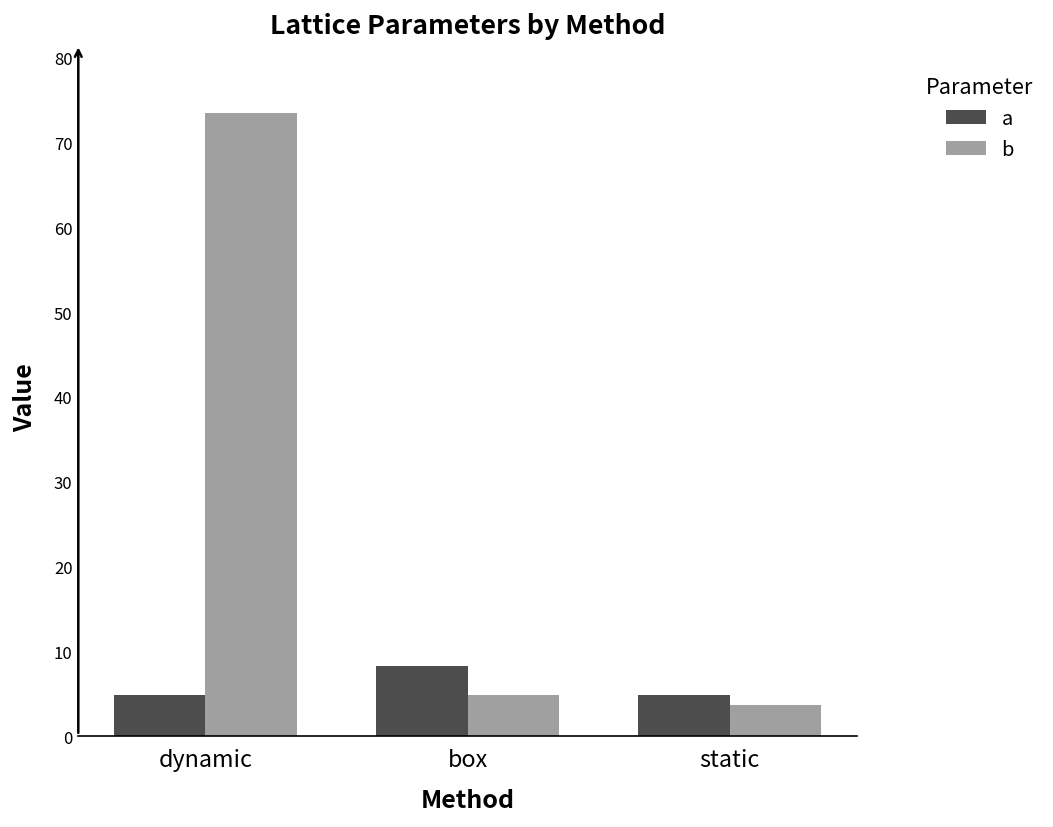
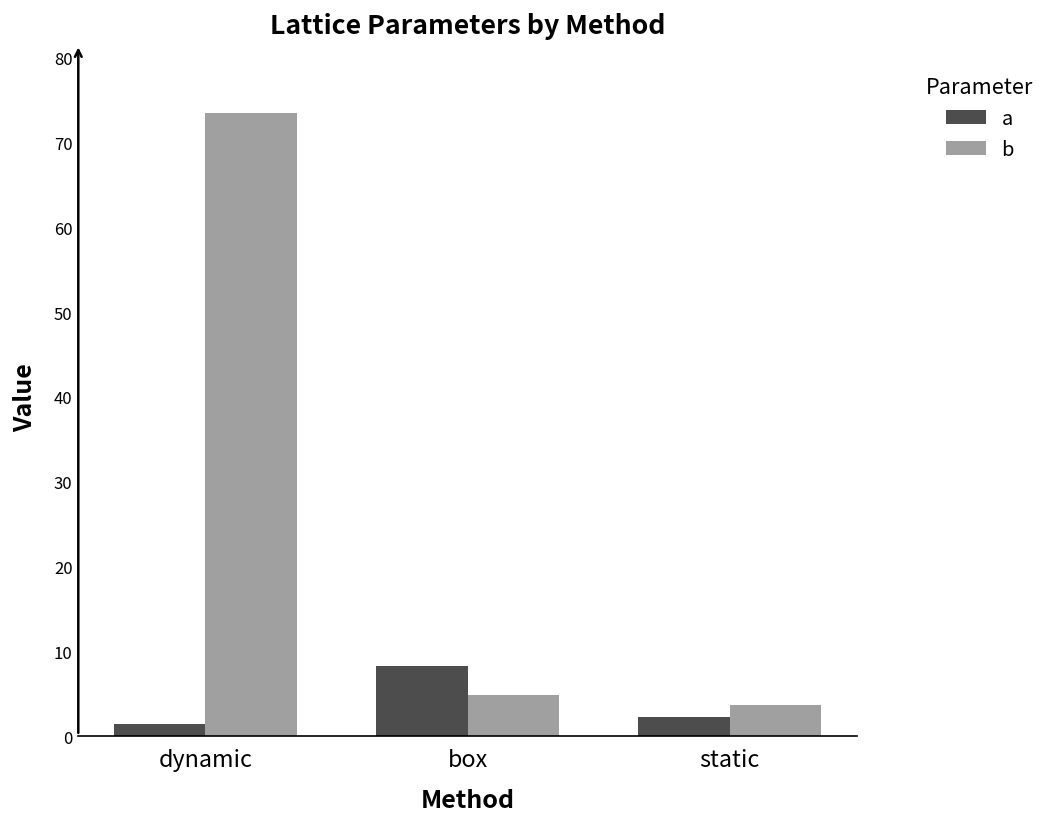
a, dynamic: 5 -> 1
a, static: 5 -> 2
